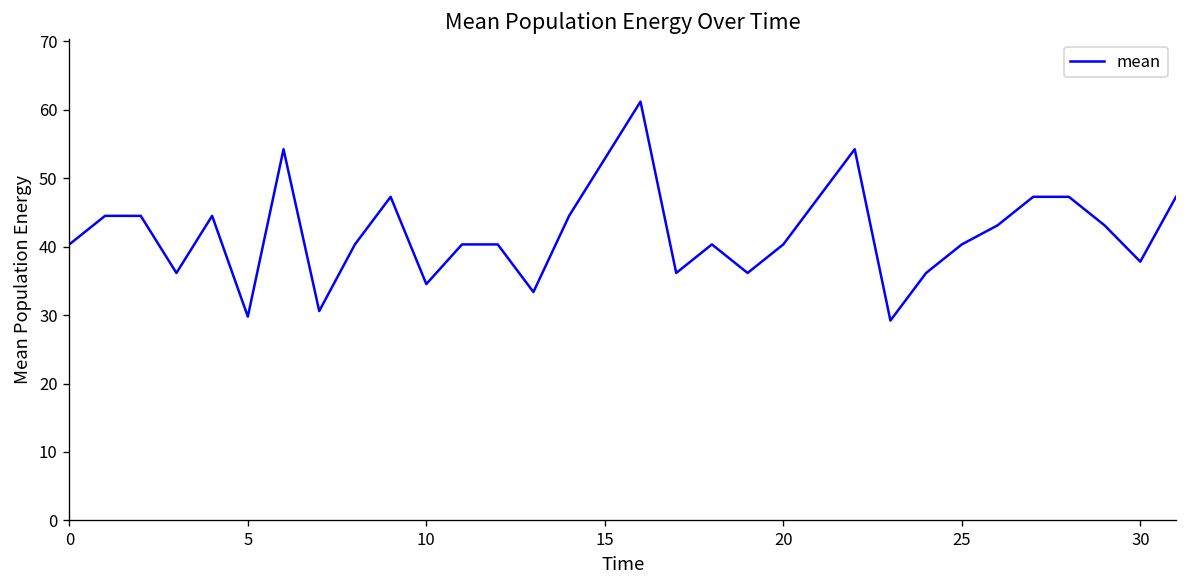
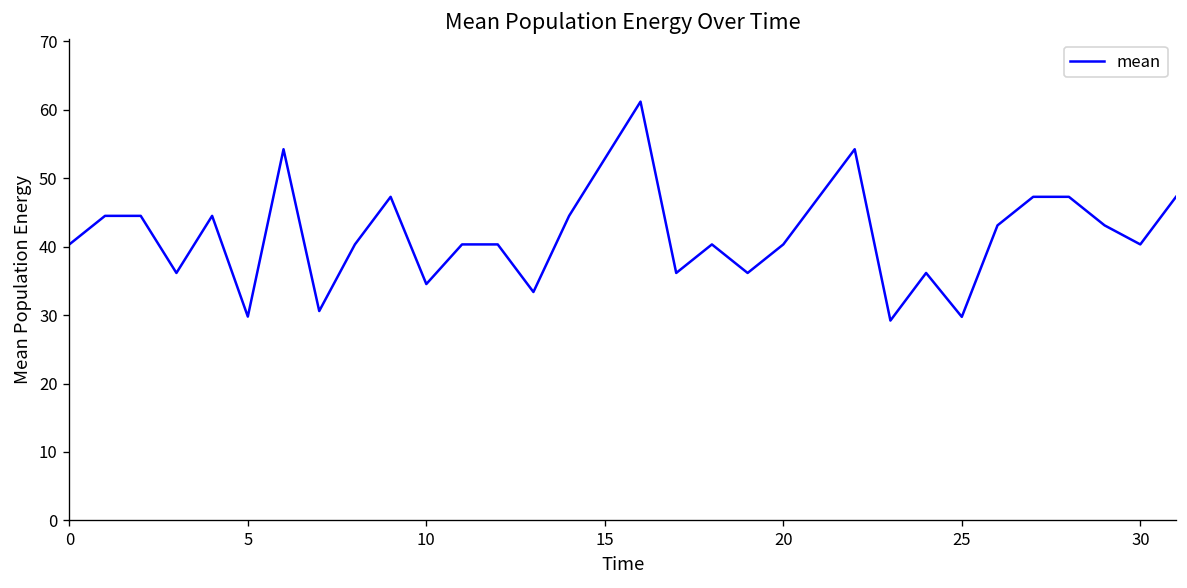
25: 40 -> 30
30: 38 -> 40
